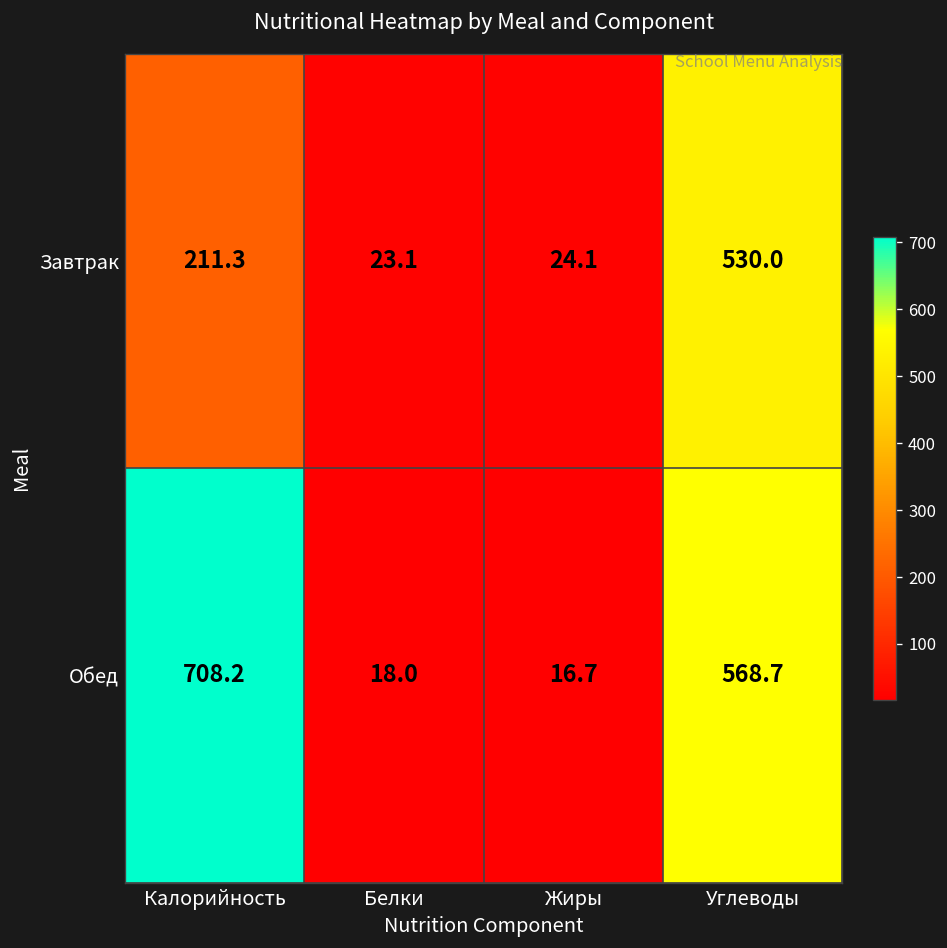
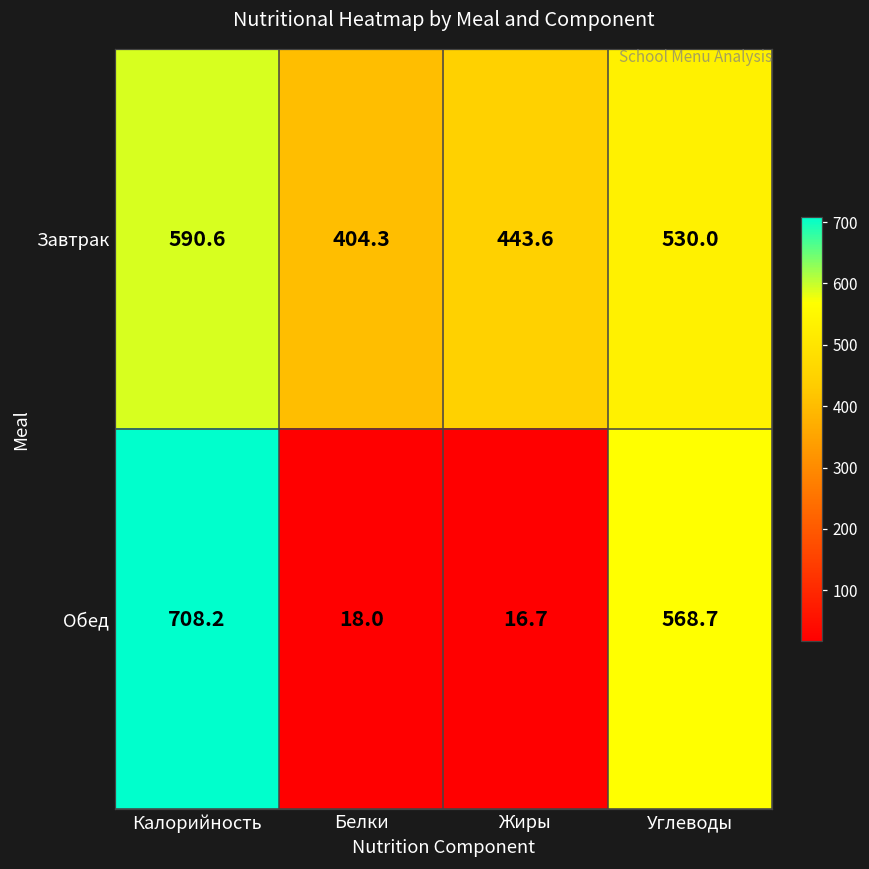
Завтрак, Калорийность: 211.3 -> 590.6
Завтрак, Белки: 23.1 -> 404.3
Завтрак, Жиры: 24.1 -> 443.6
